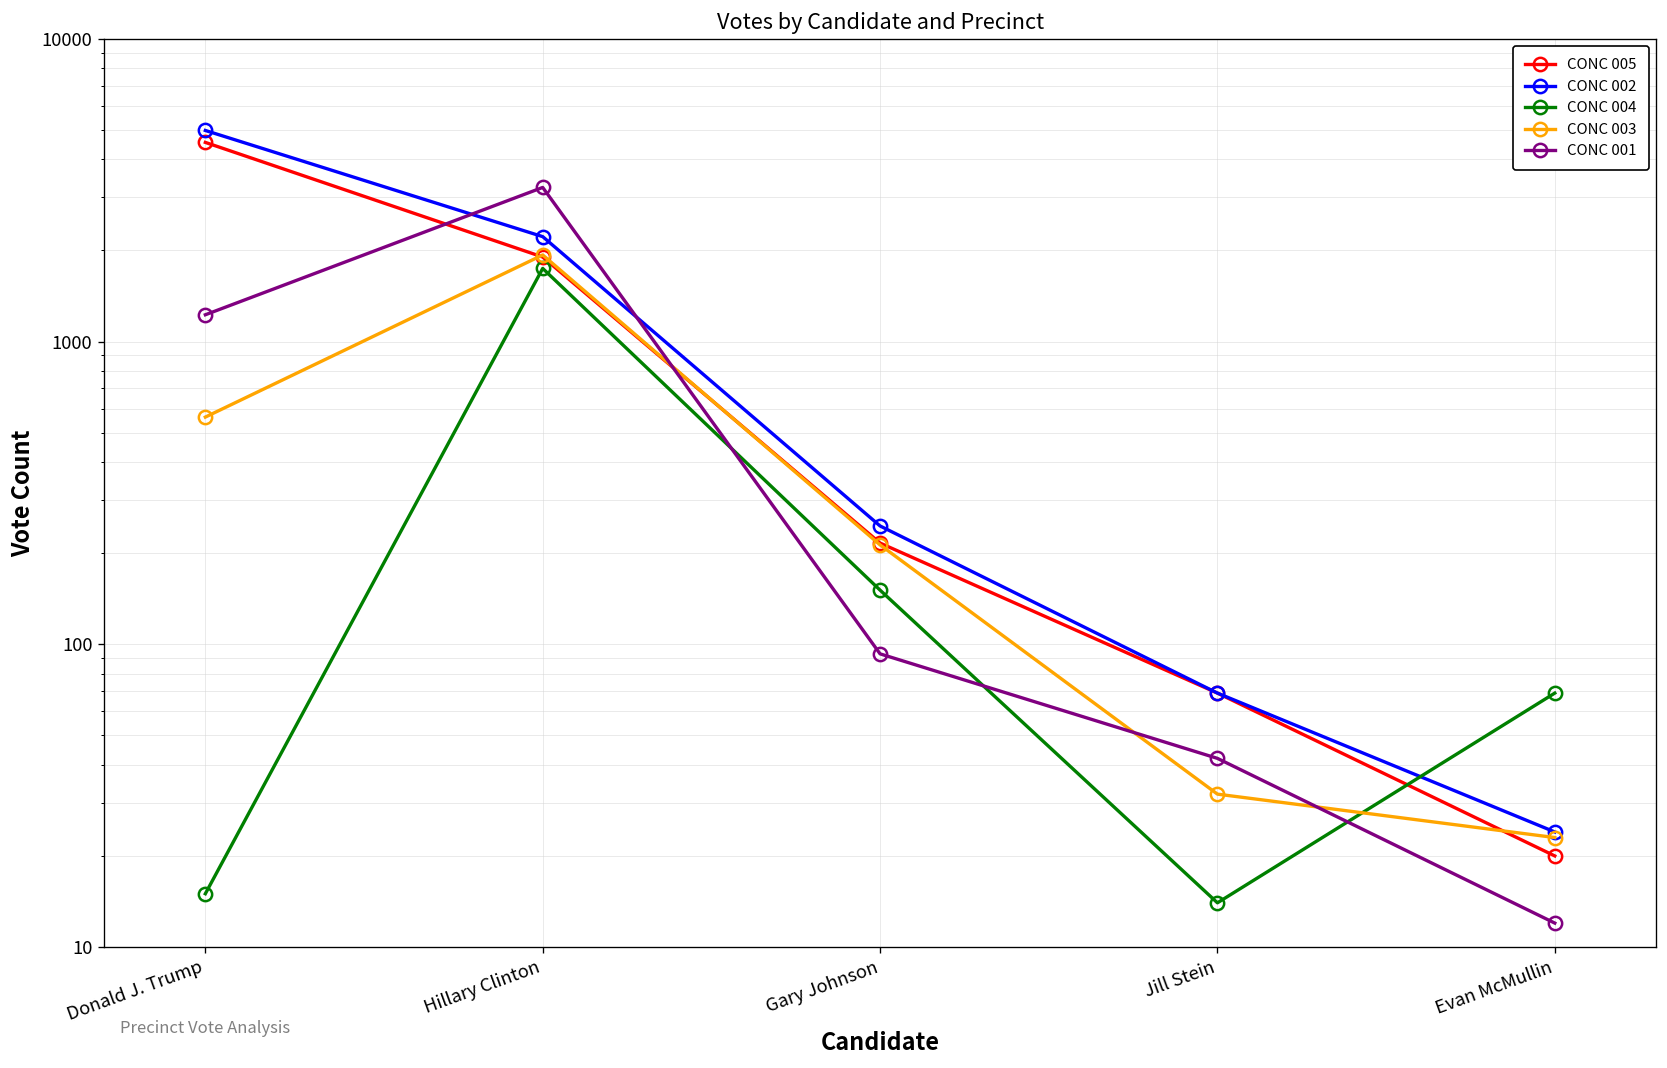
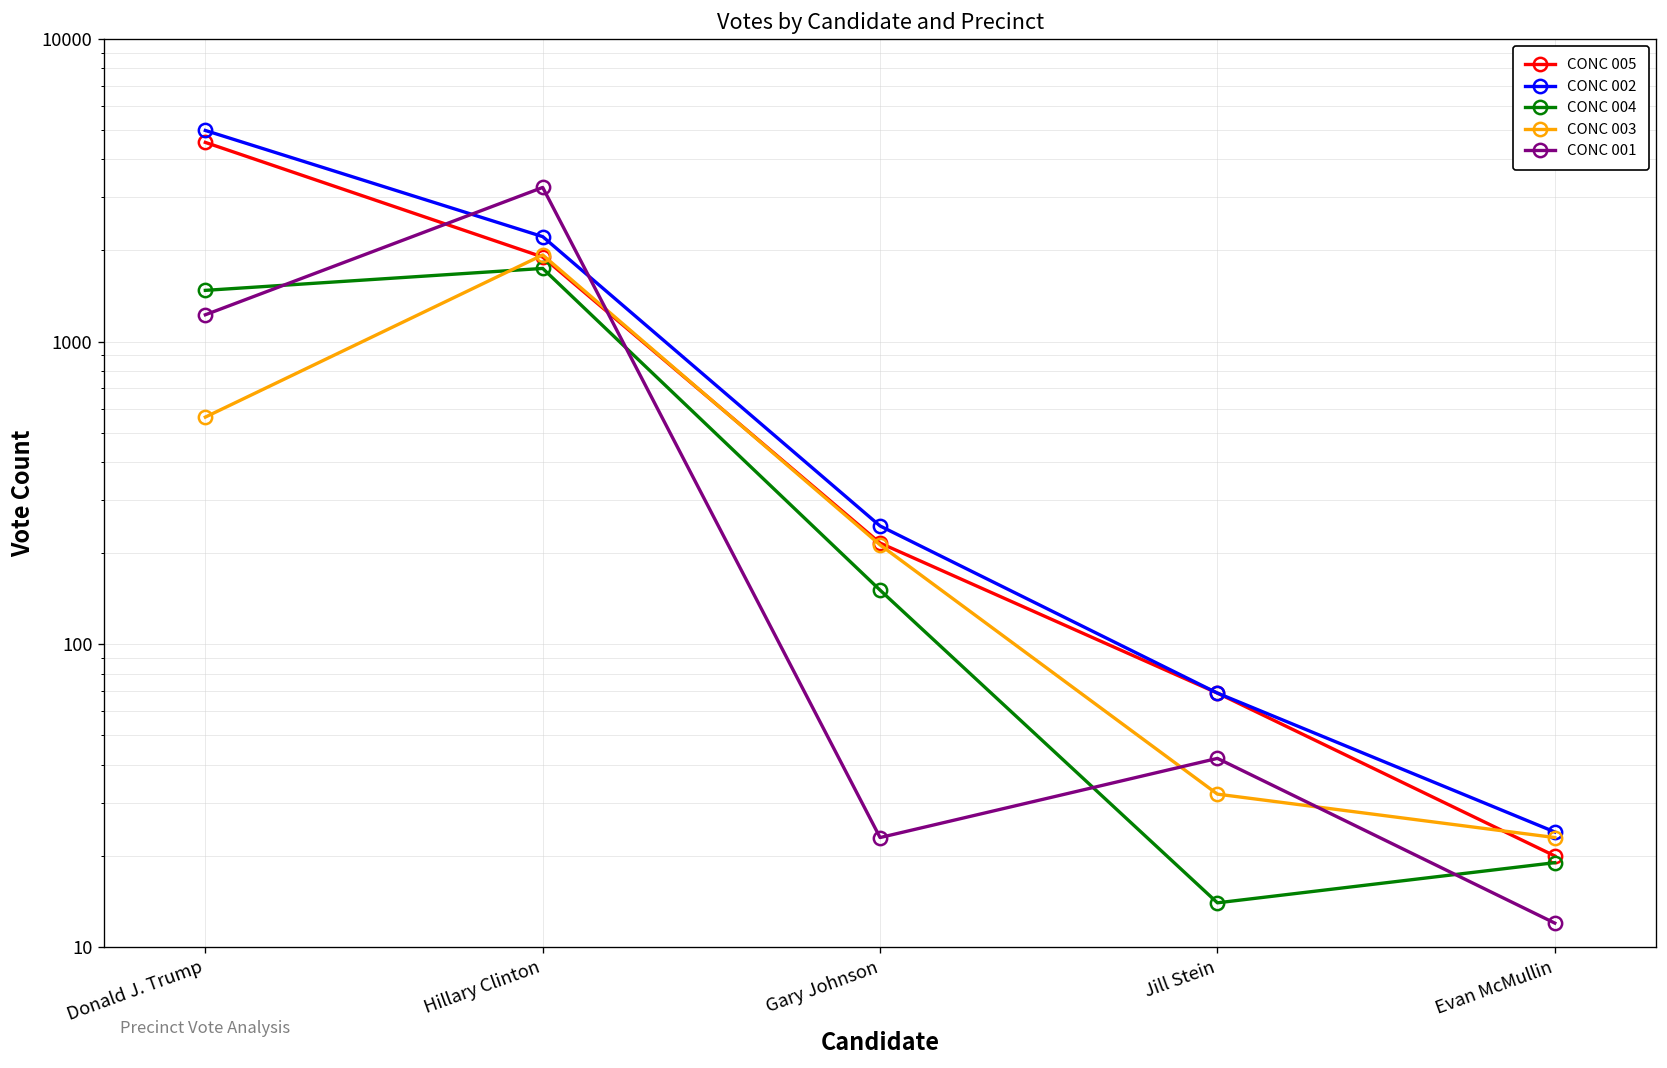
CONC 004, Donald J. Trump: 15 -> 1500
CONC 001, Gary Johnson: 93 -> 23
CONC 004, Evan McMullin: 69 -> 19
